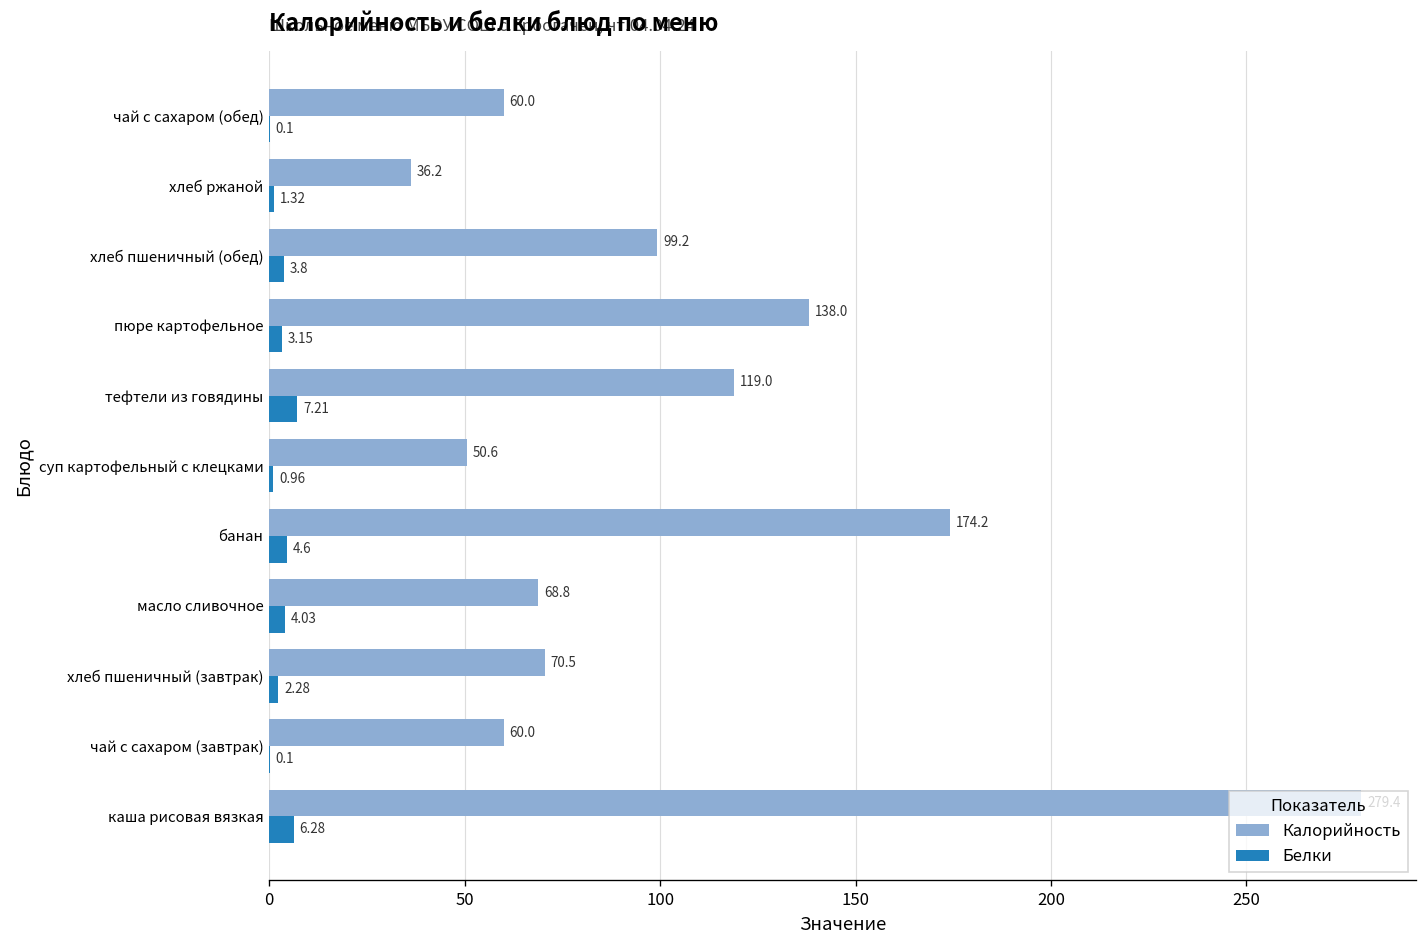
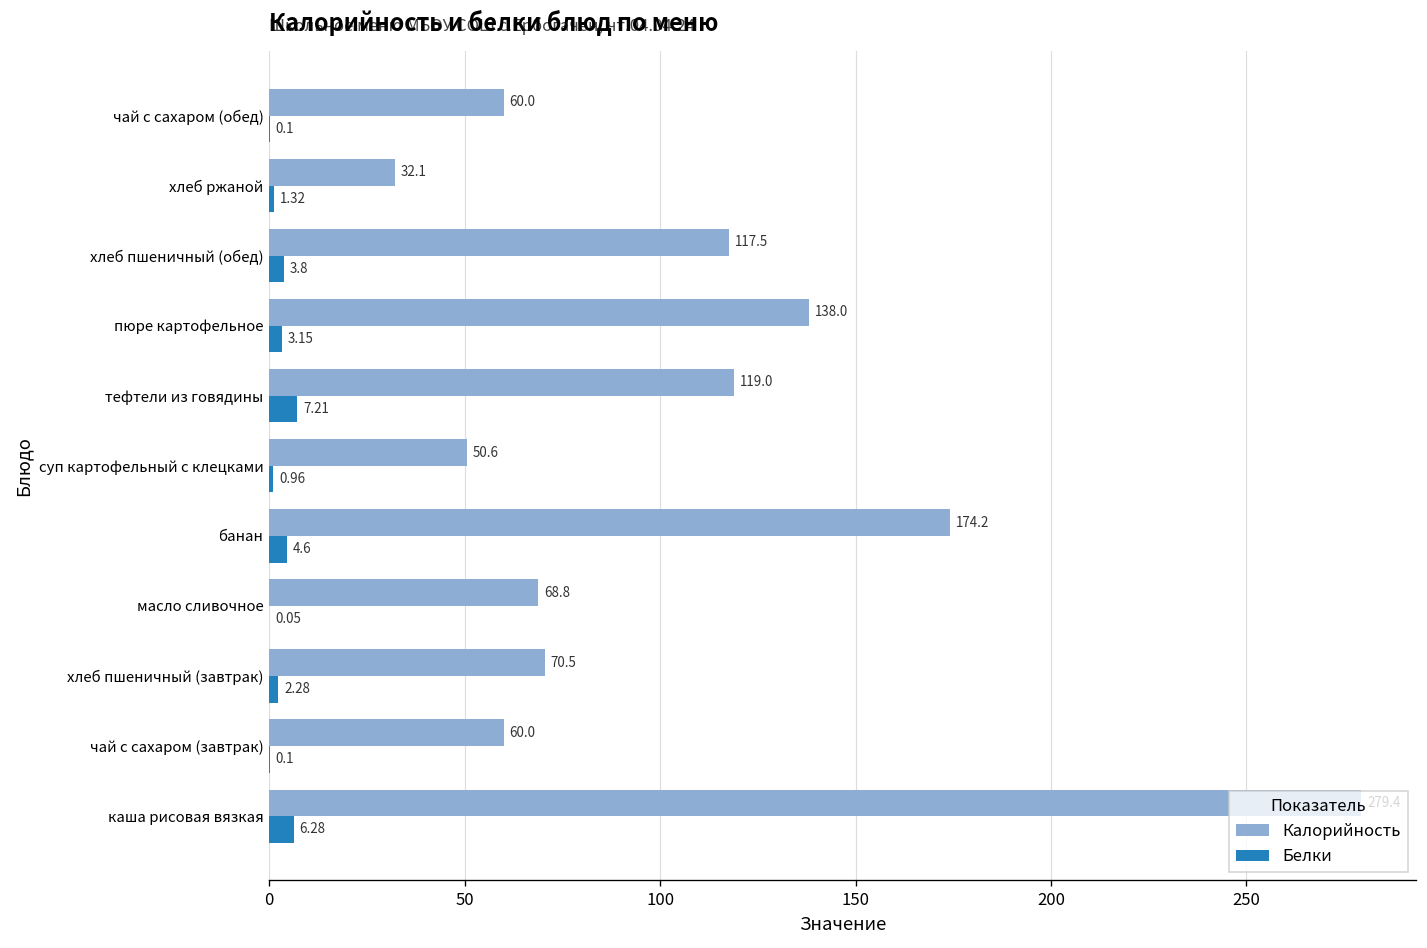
Калорийность, хлеб ржаной: 36.2 -> 32.1
Калорийность, хлеб пшеничный (обед): 99.2 -> 117.5
Белки, масло сливочное: 4.03 -> 0.05
